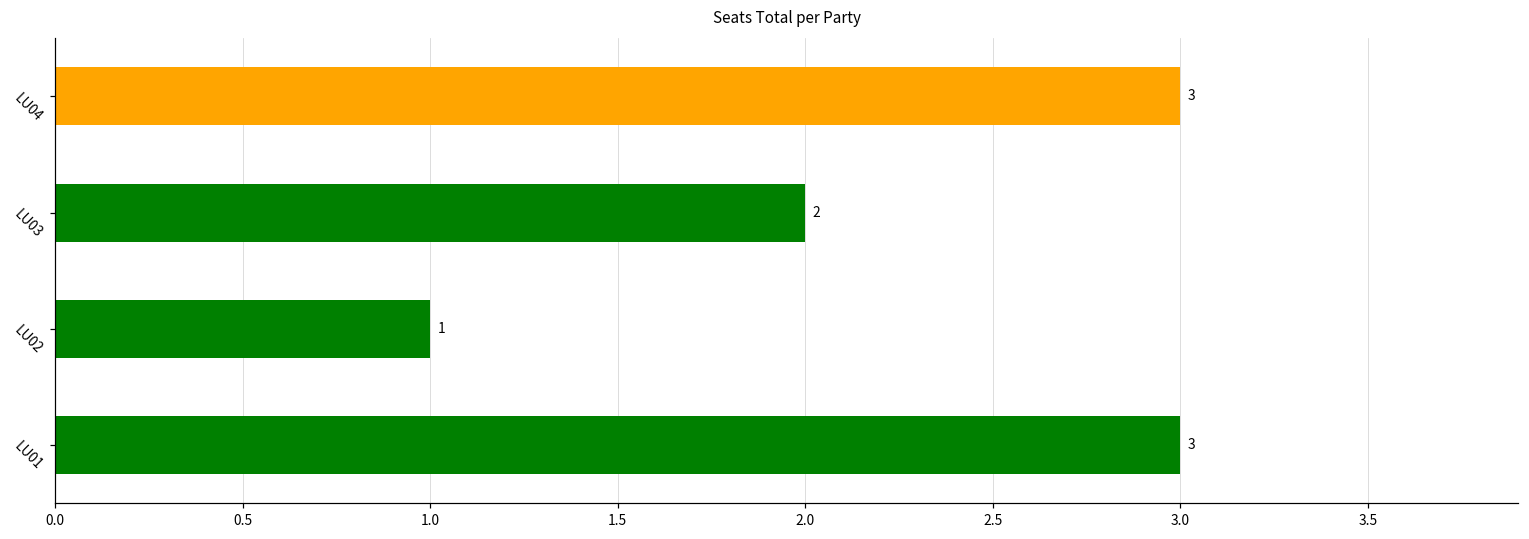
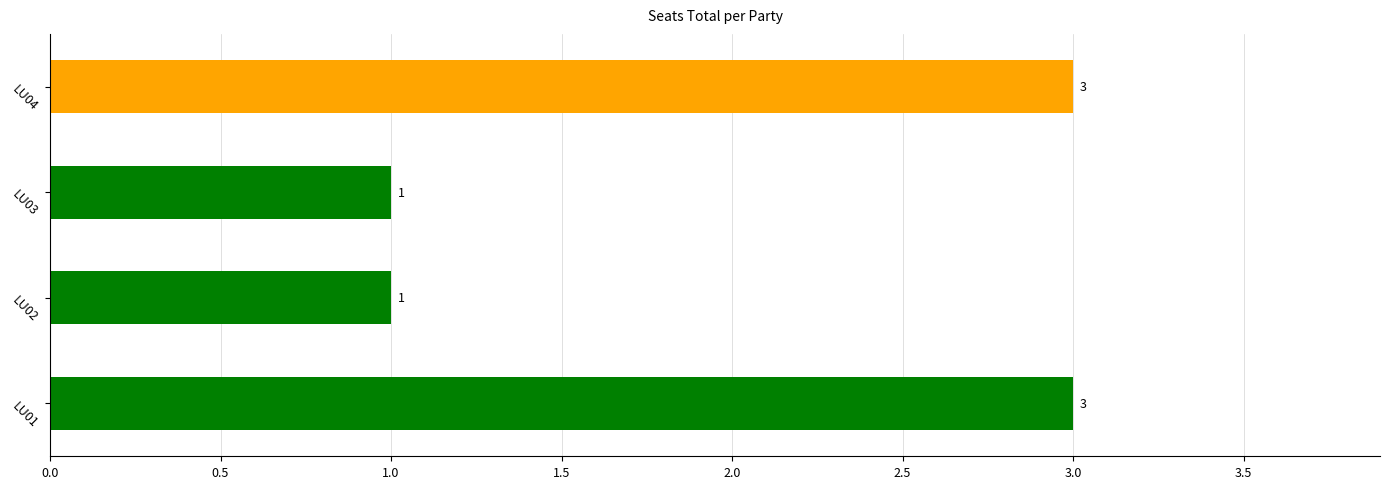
LU03: 2 -> 1
